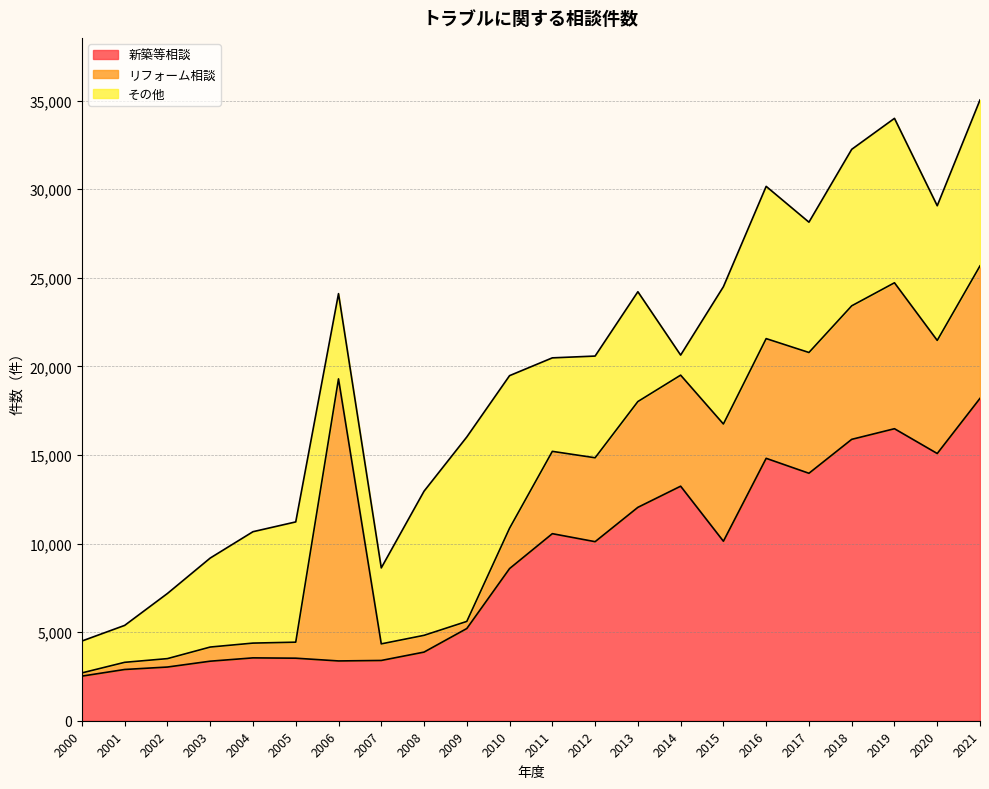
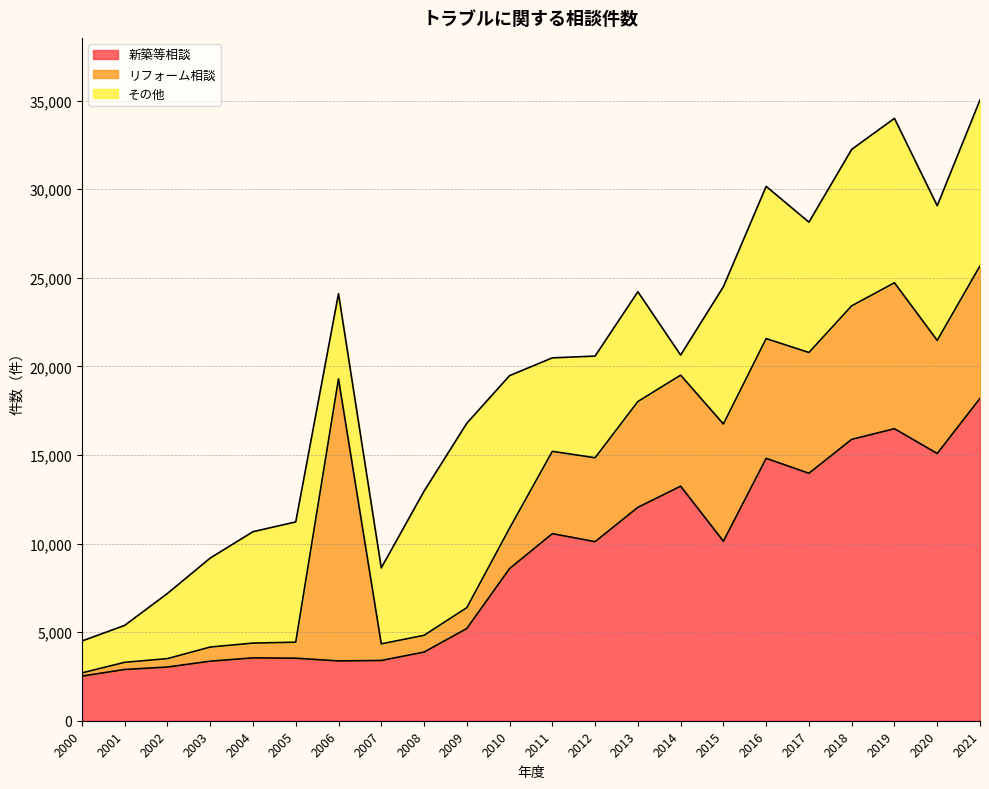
リフォーム相談, 2009: 400 -> 1,200
